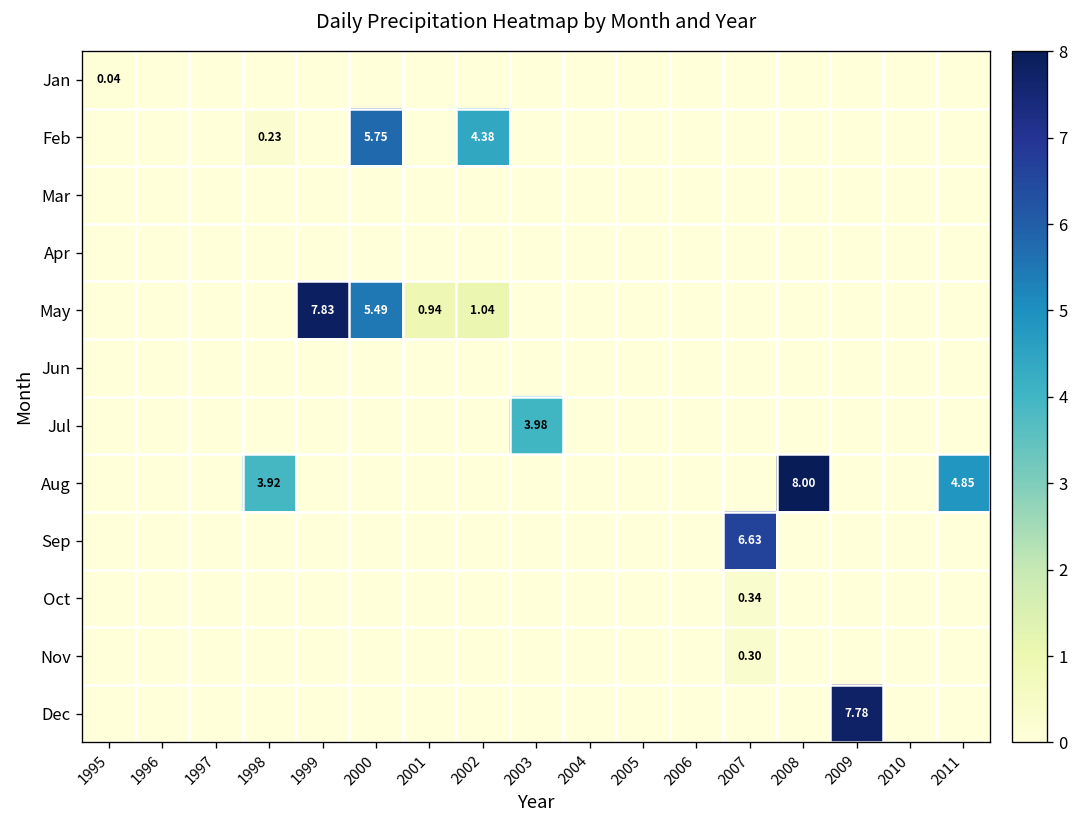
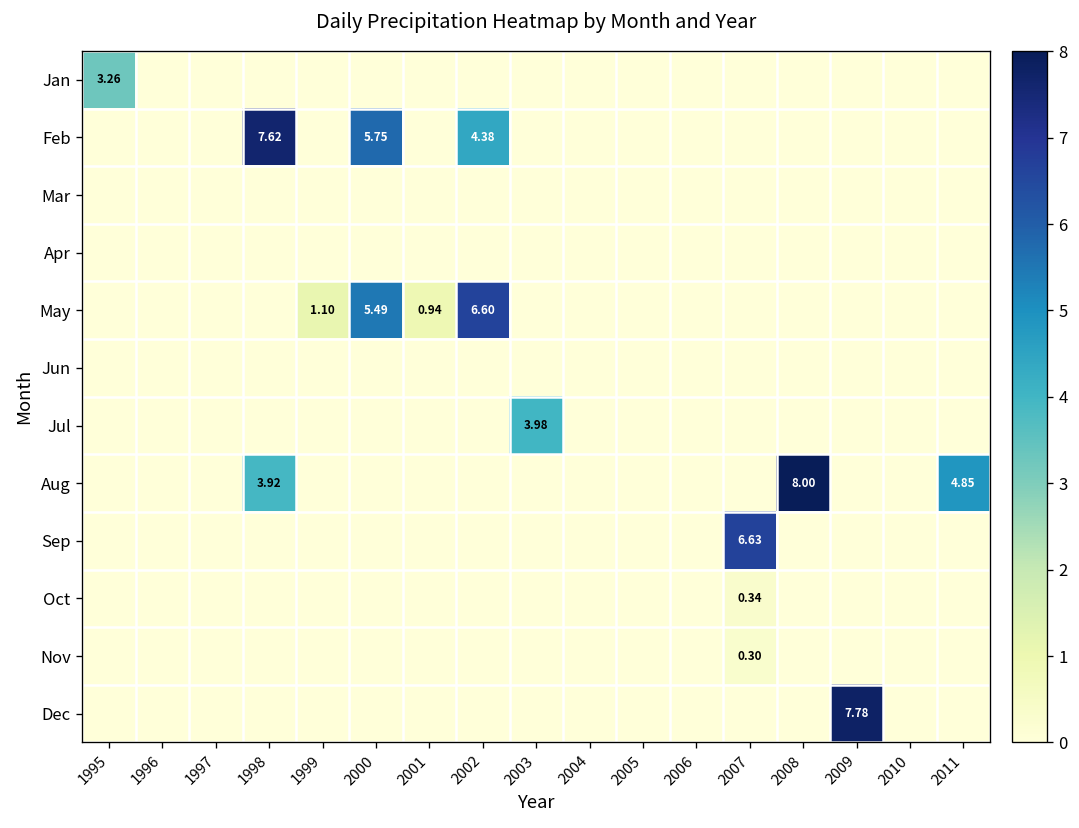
Jan, 1995: 0.04 -> 3.26
Feb, 1998: 0.23 -> 7.62
May, 1999: 7.83 -> 1.10
May, 2002: 1.04 -> 6.60
